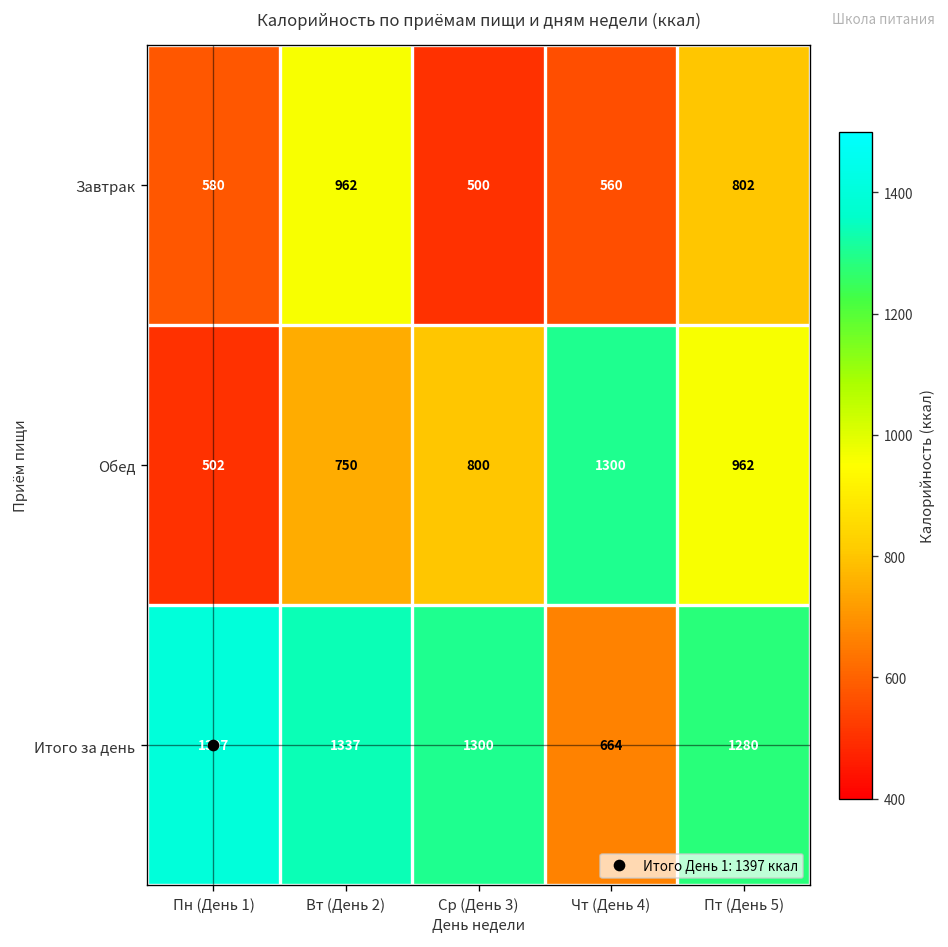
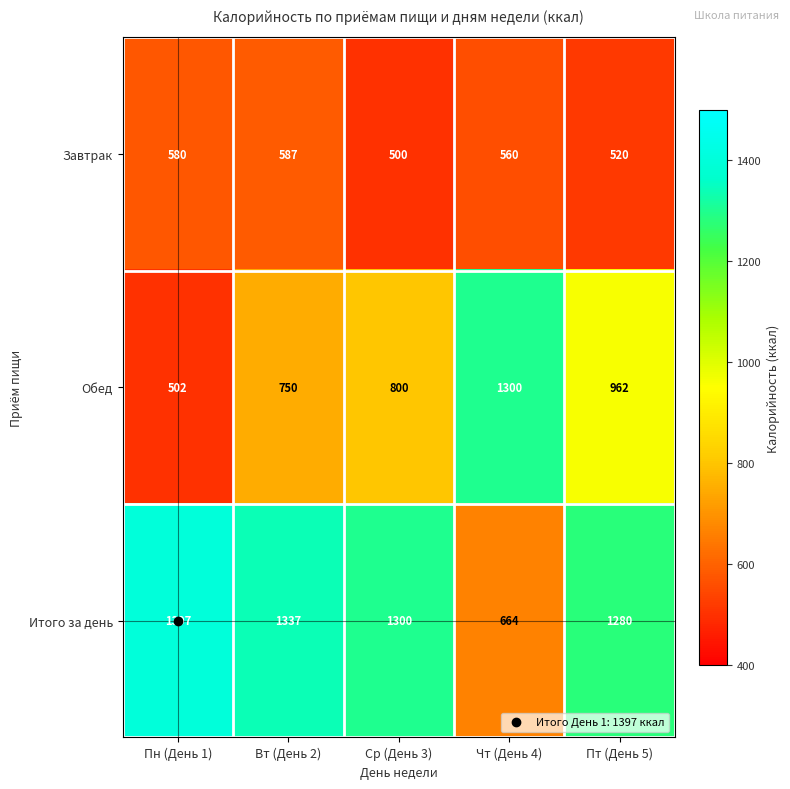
Завтрак, Вт (День 2): 962 -> 587
Завтрак, Пт (День 5): 802 -> 520
